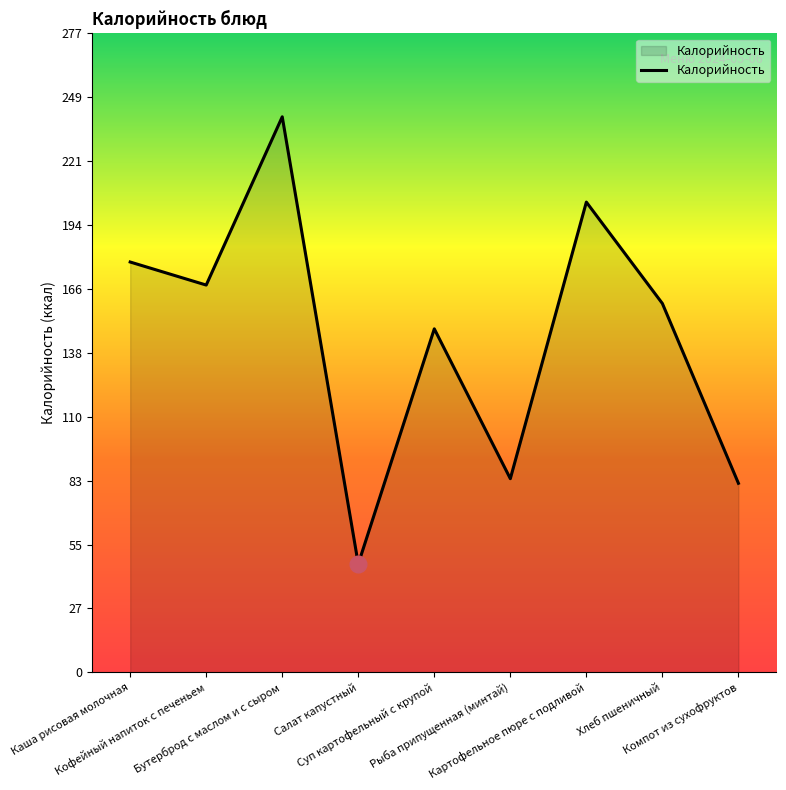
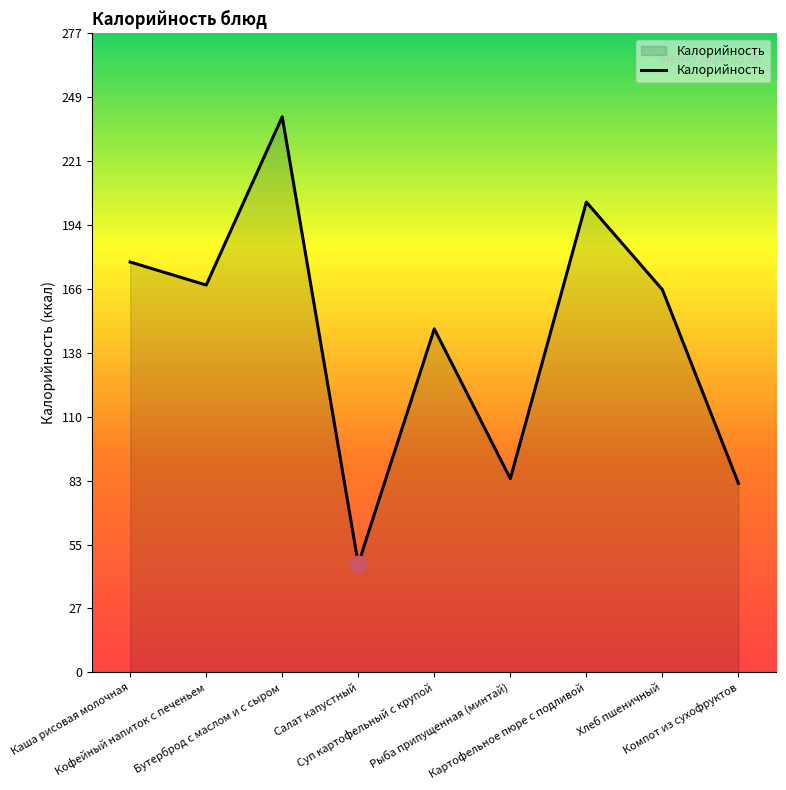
Калорийность, Хлеб пшеничный: 160 -> 166
